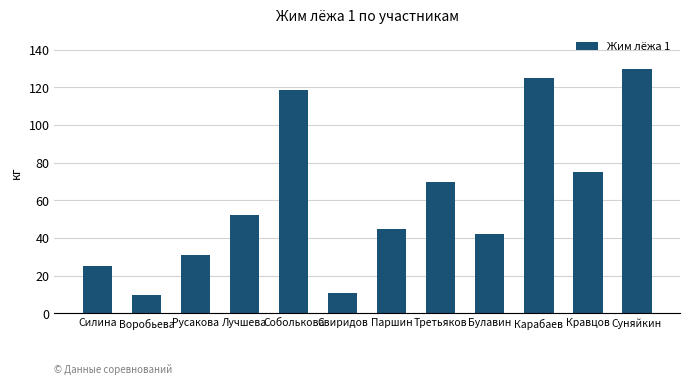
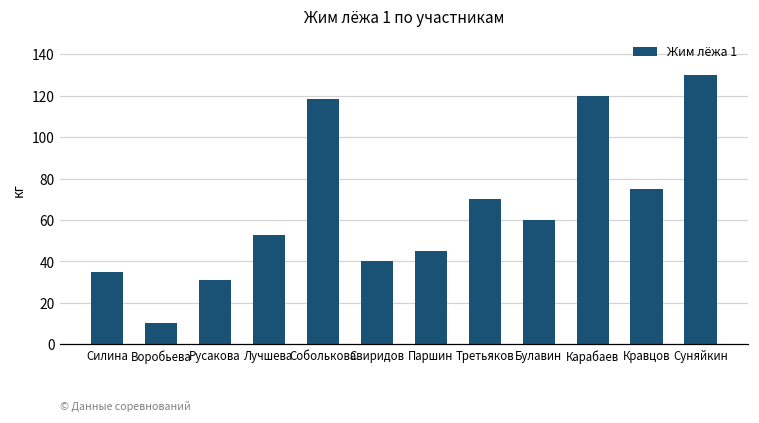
Силина: 25 -> 35
Свиридов: 11 -> 40
Булавин: 42 -> 60
Карабаев: 125 -> 120
